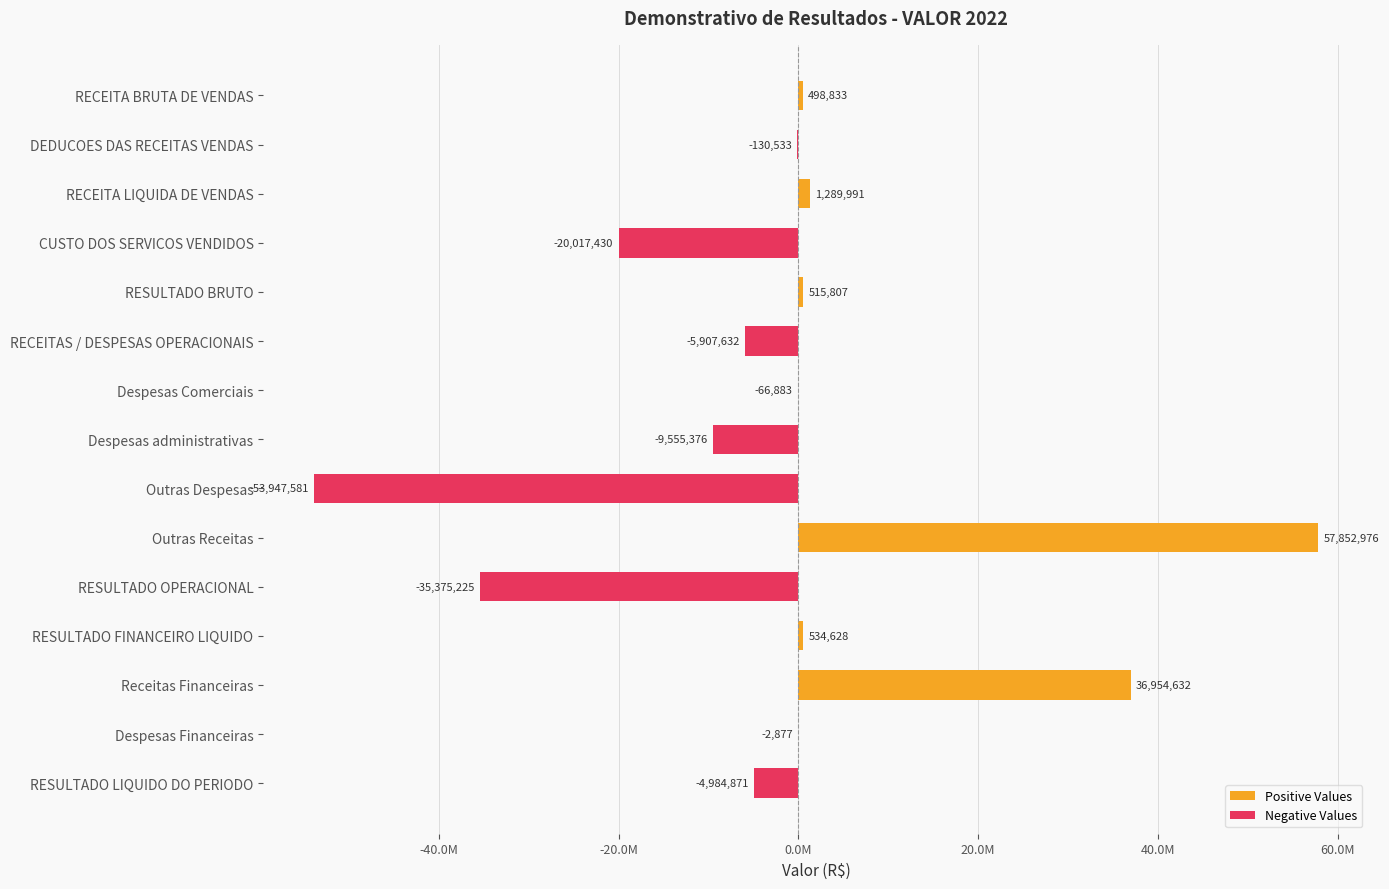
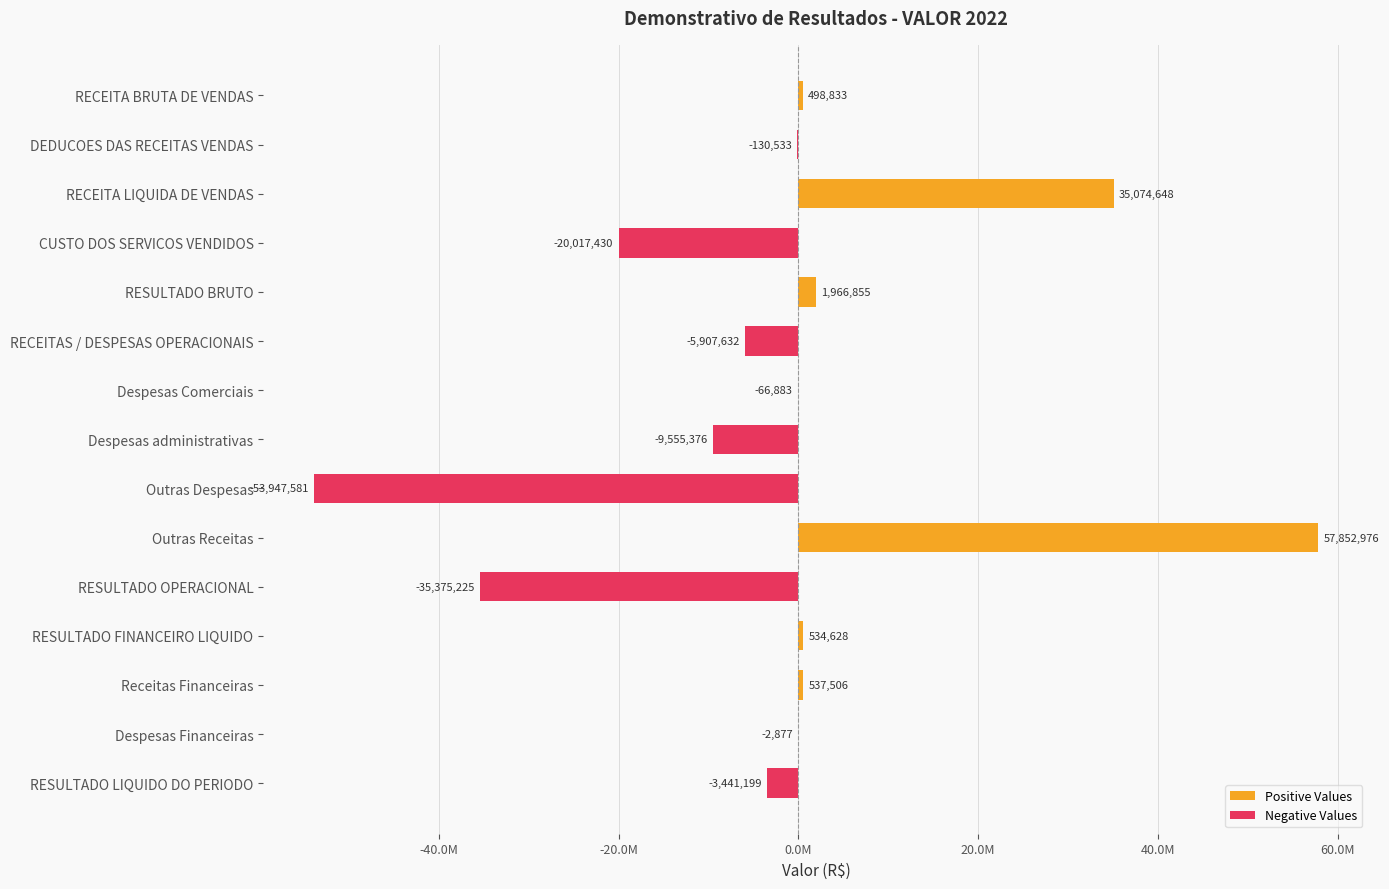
Positive Values, RECEITA LIQUIDA DE VENDAS: 1,289,991 -> 35,074,648
Positive Values, RESULTADO BRUTO: 515,807 -> 1,966,855
Positive Values, Receitas Financeiras: 36,954,632 -> 537,506
Negative Values, RESULTADO LIQUIDO DO PERIODO: -4,984,871 -> -3,441,199
